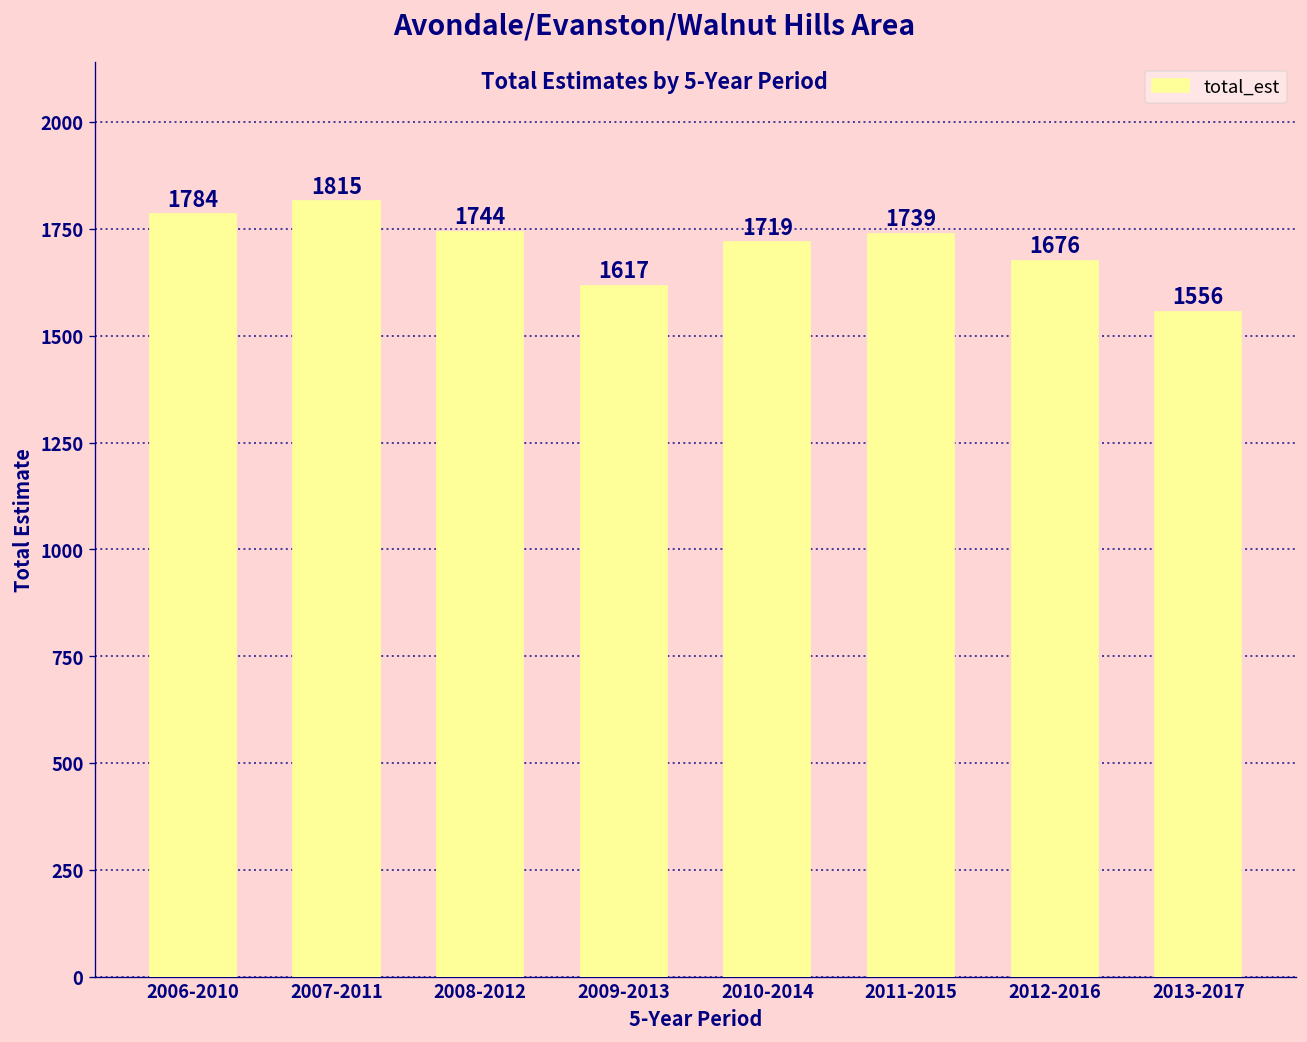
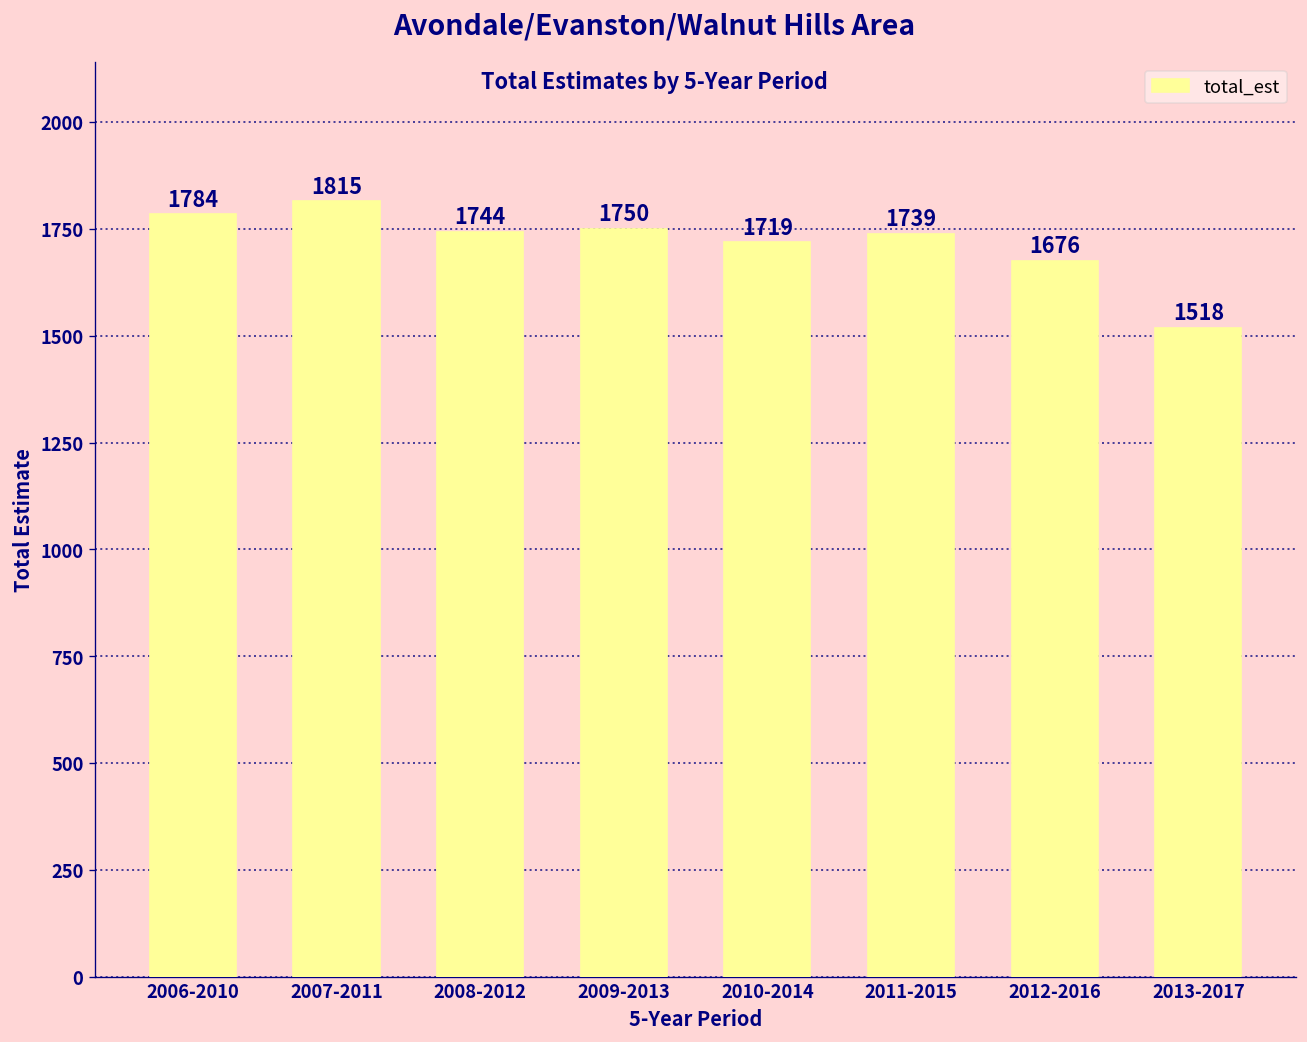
2009-2013: 1617 -> 1750
2013-2017: 1556 -> 1518
